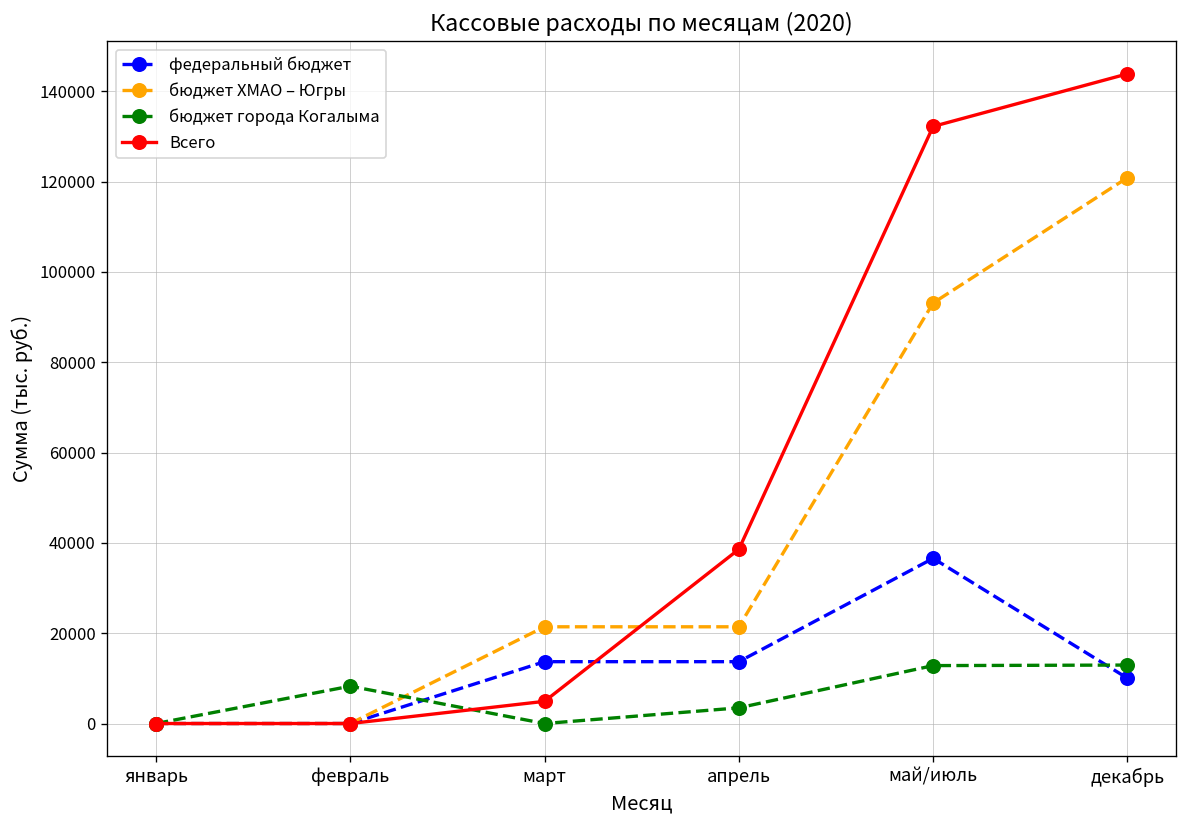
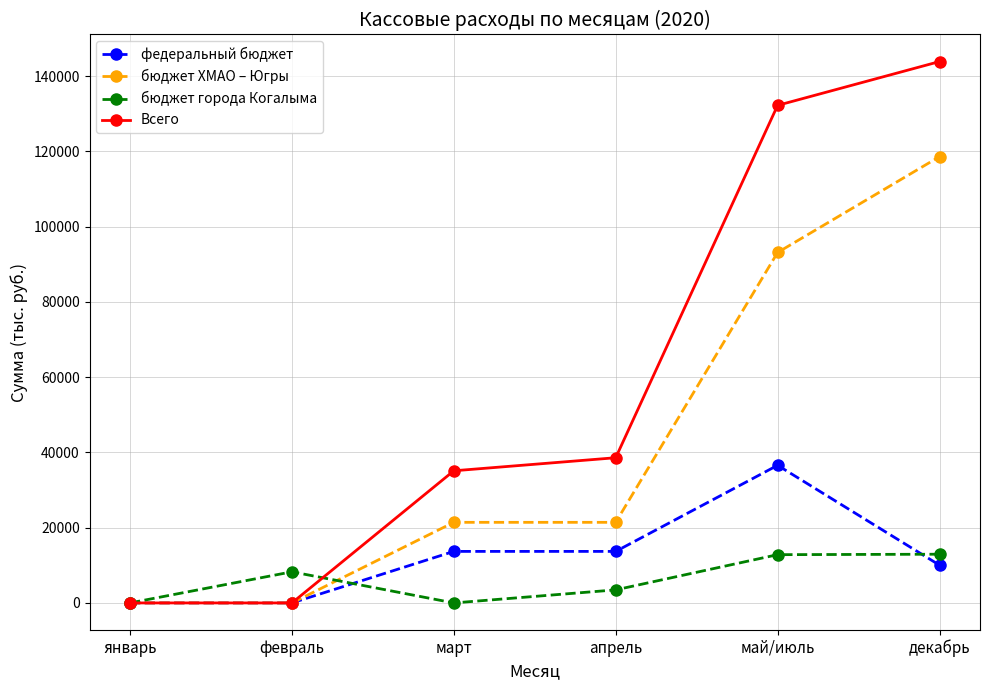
Всего, март: 5000 -> 35000
бюджет ХМАО – Югры, декабрь: 121000 -> 119000
